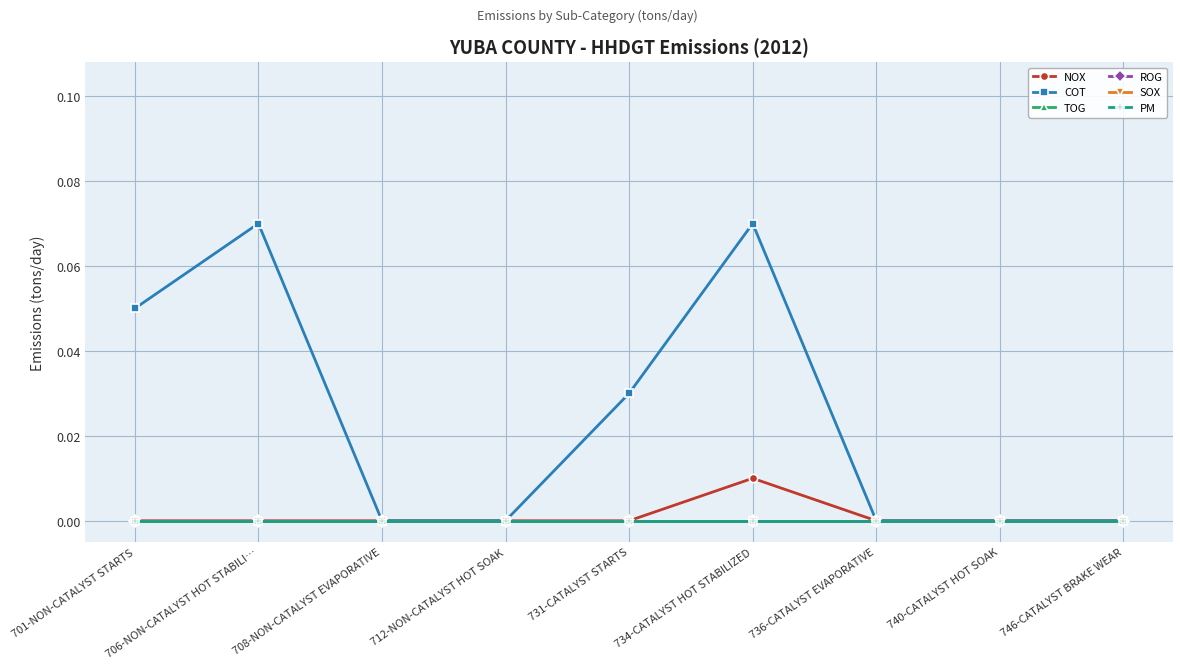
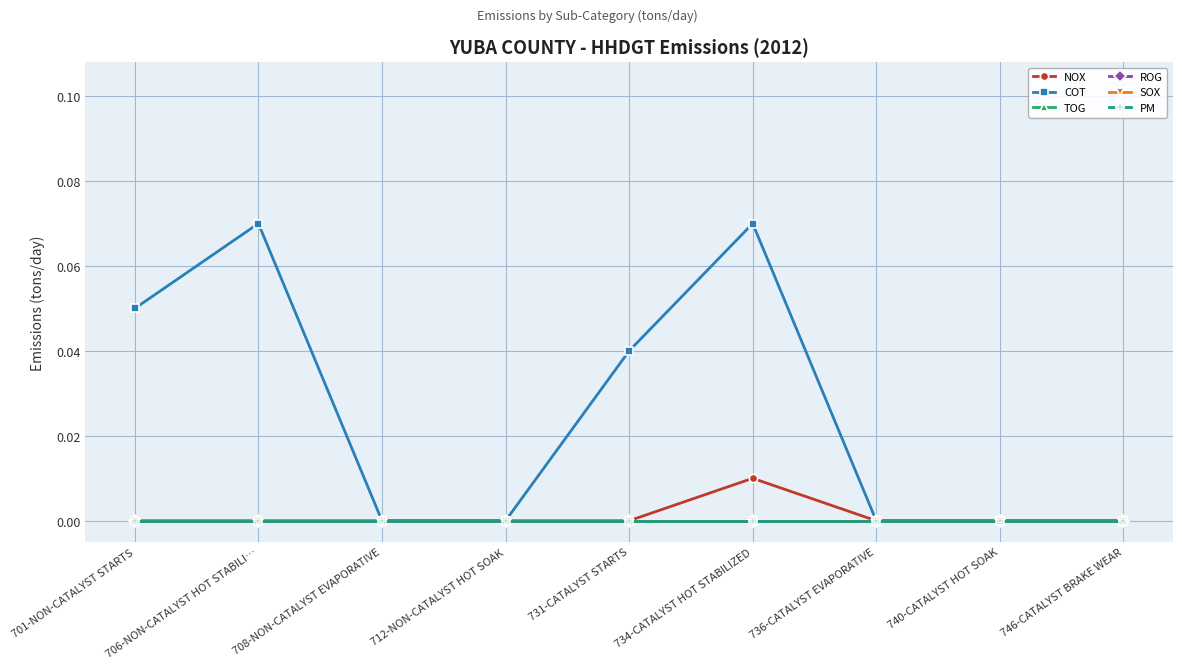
COT, 731-CATALYST STARTS: 0.03 -> 0.04
